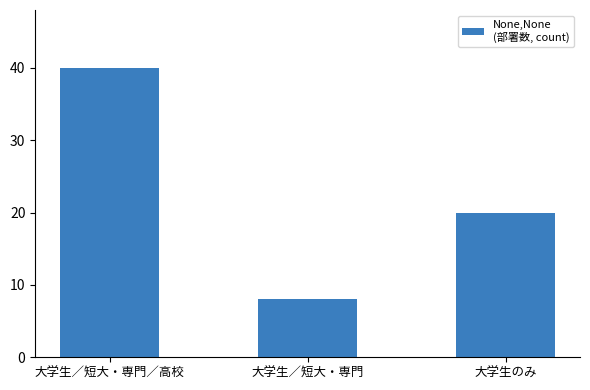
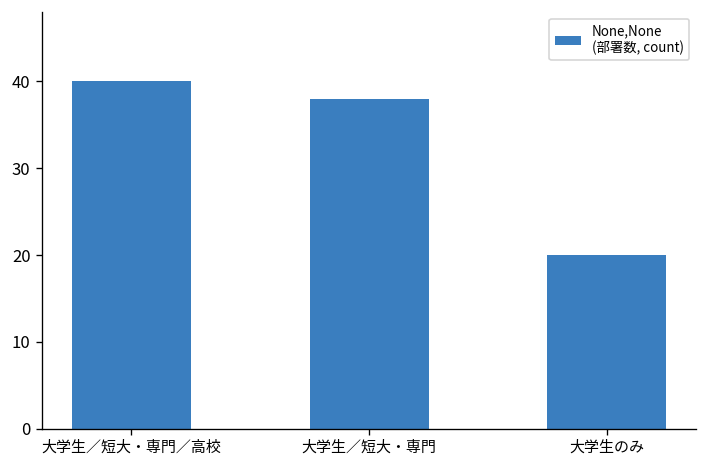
大学生／短大・専門: 8 -> 38
